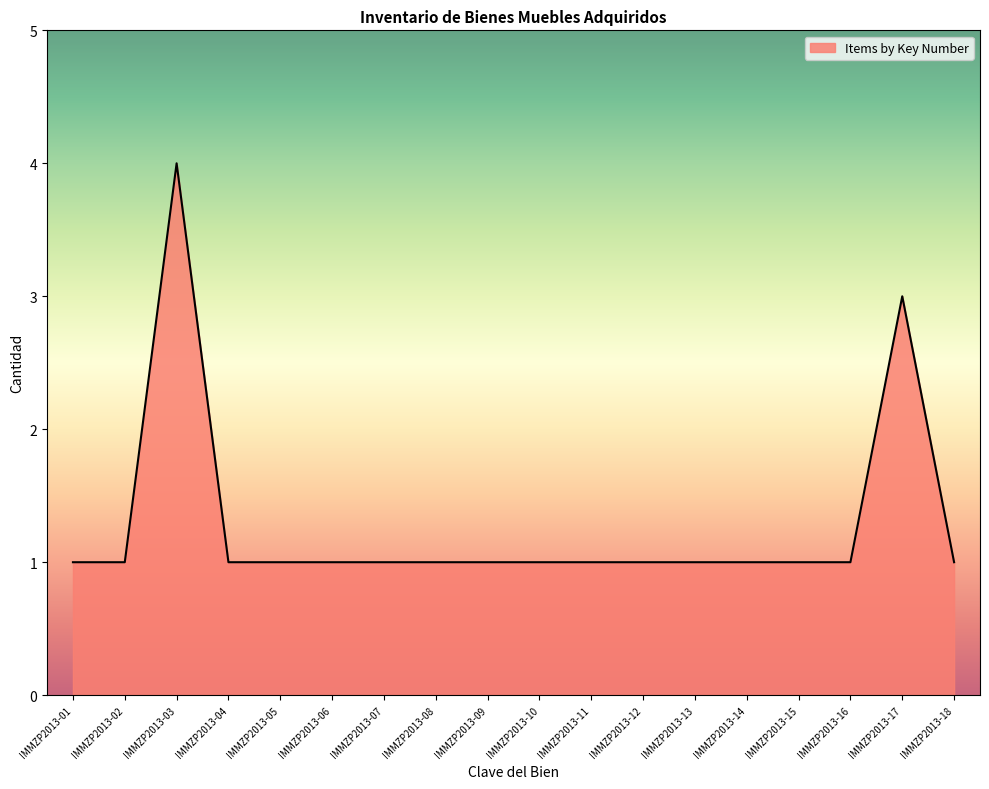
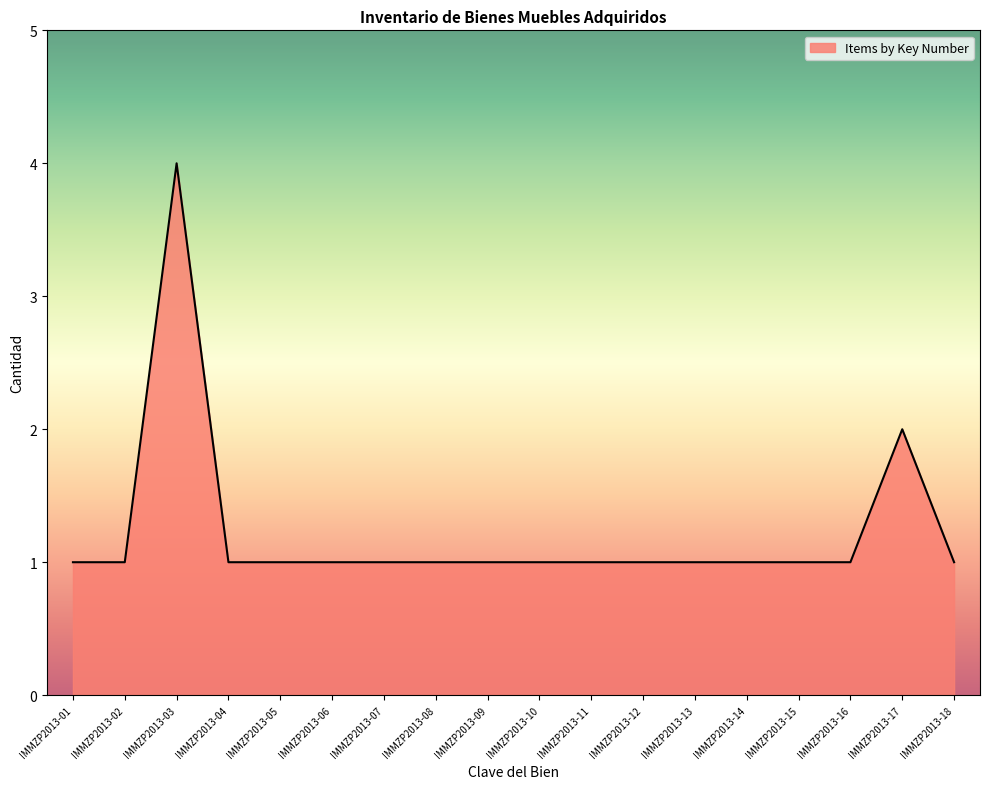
IMMZP2013-17: 3 -> 2
